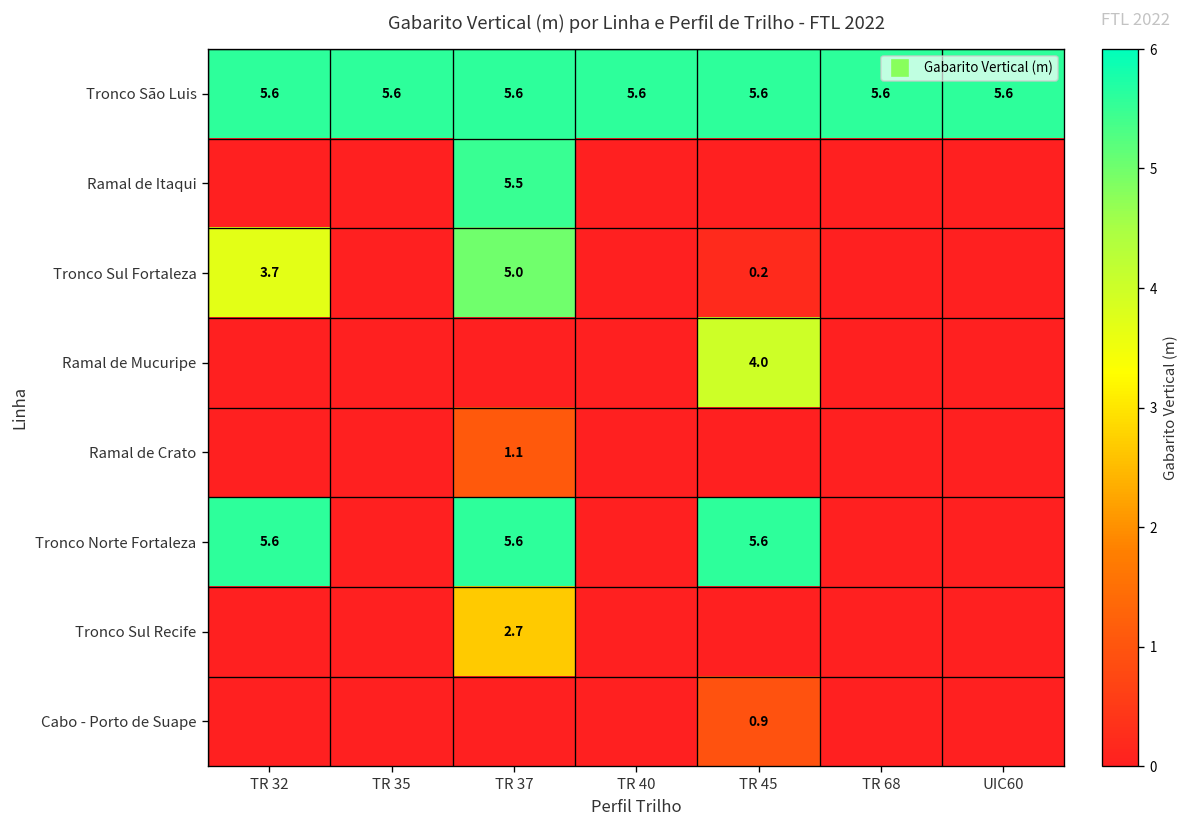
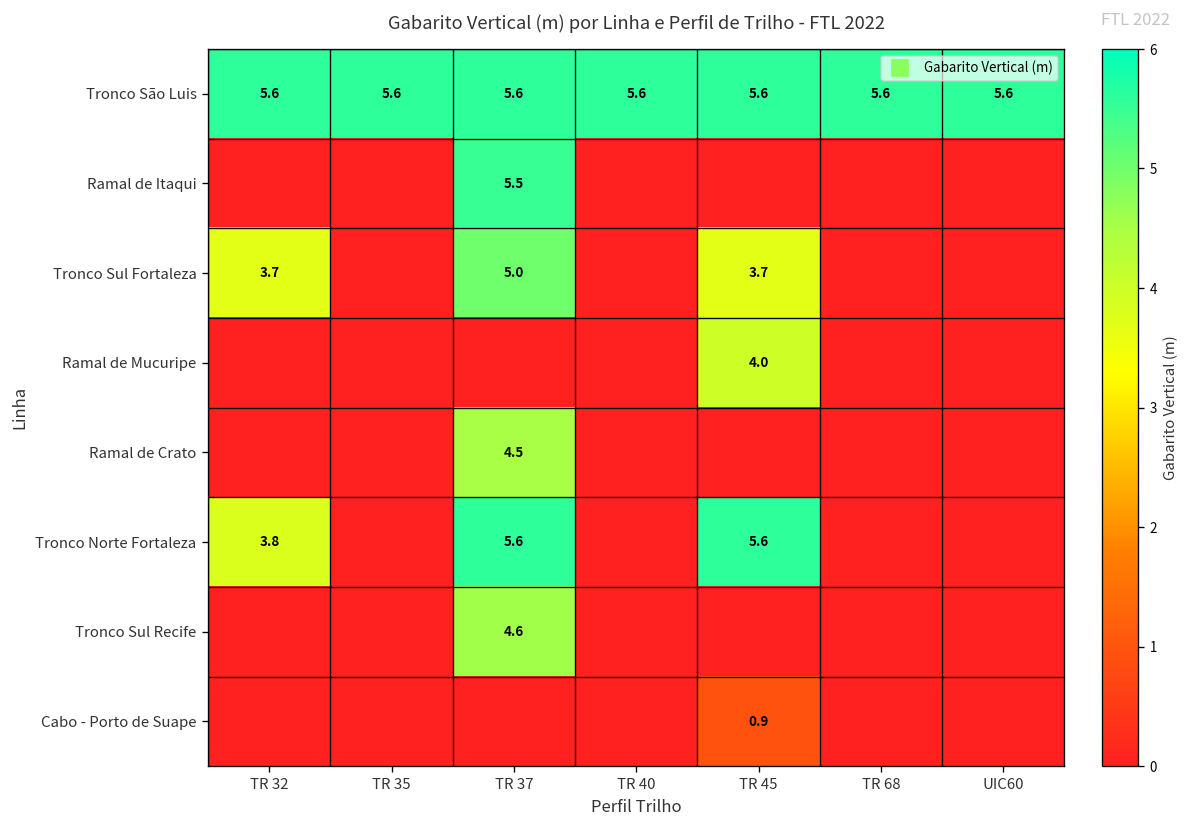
Tronco Sul Fortaleza, TR 45: 0.2 -> 3.7
Ramal de Crato, TR 37: 1.1 -> 4.5
Tronco Norte Fortaleza, TR 32: 5.6 -> 3.8
Tronco Sul Recife, TR 37: 2.7 -> 4.6
